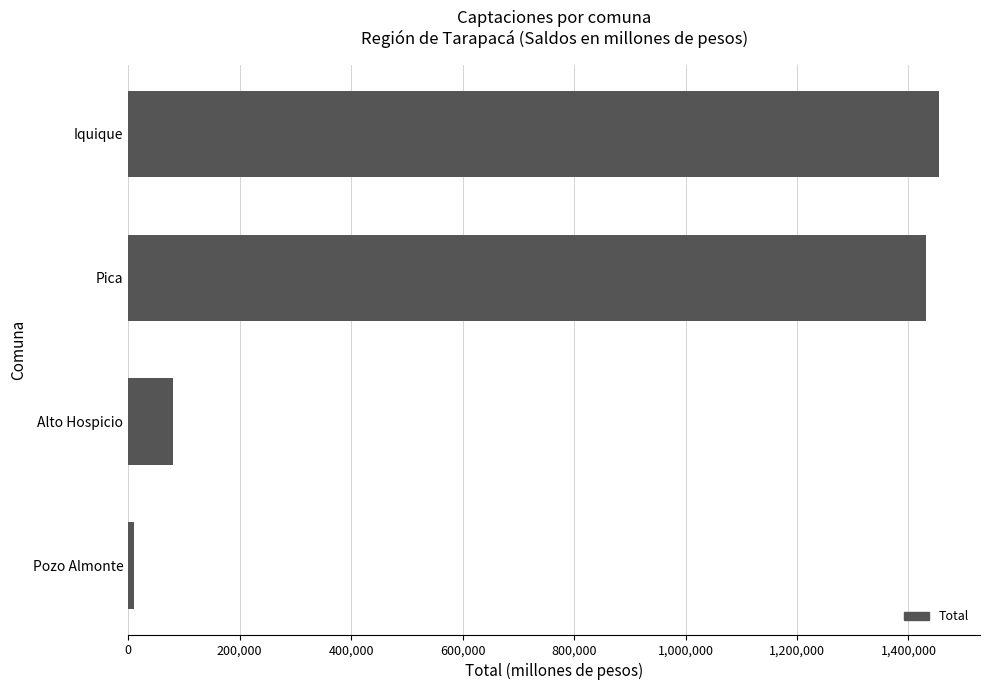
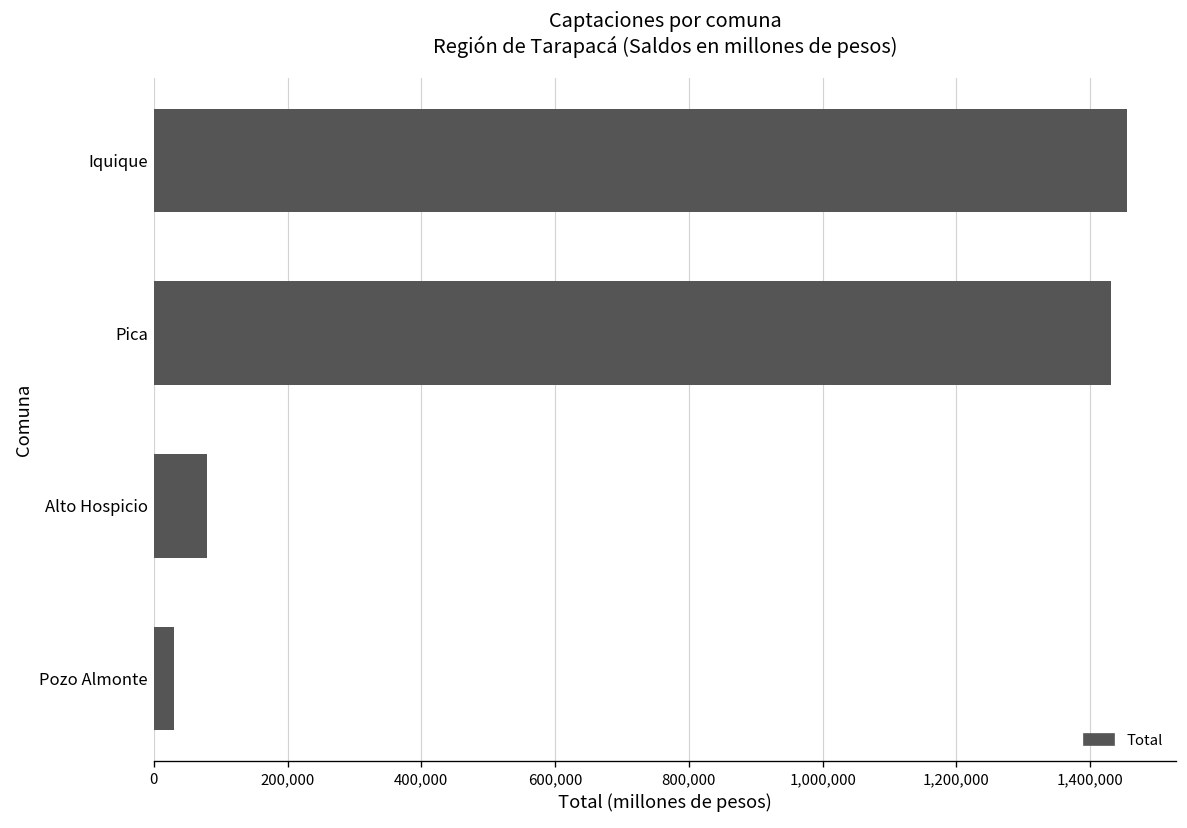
Pozo Almonte: 10,000 -> 30,000
